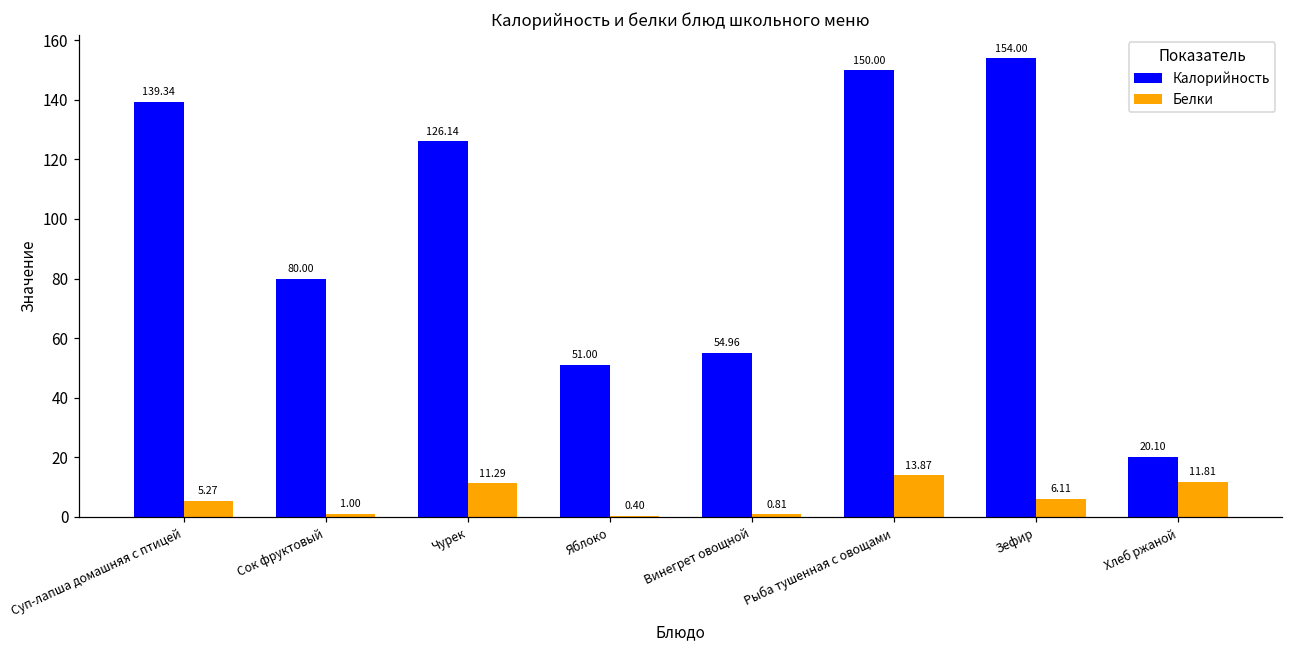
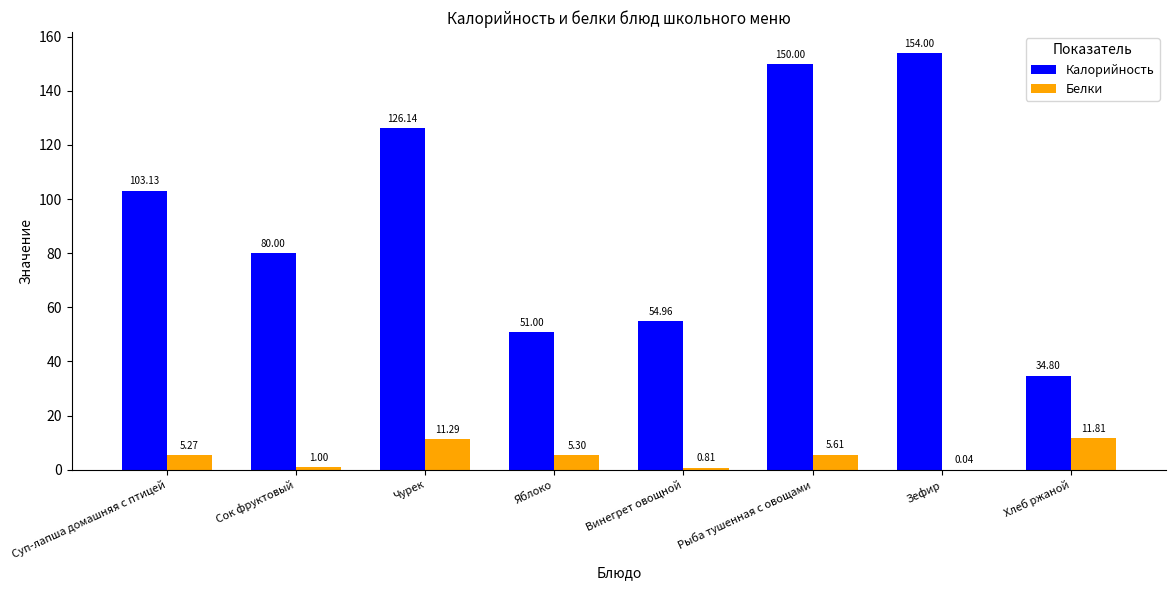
Калорийность, Суп-лапша домашняя с птицей: 139.34 -> 103.13
Белки, Яблоко: 0.40 -> 5.30
Белки, Рыба тушенная с овощами: 13.87 -> 5.61
Белки, Зефир: 6.11 -> 0.04
Калорийность, Хлеб ржаной: 20.10 -> 34.80
